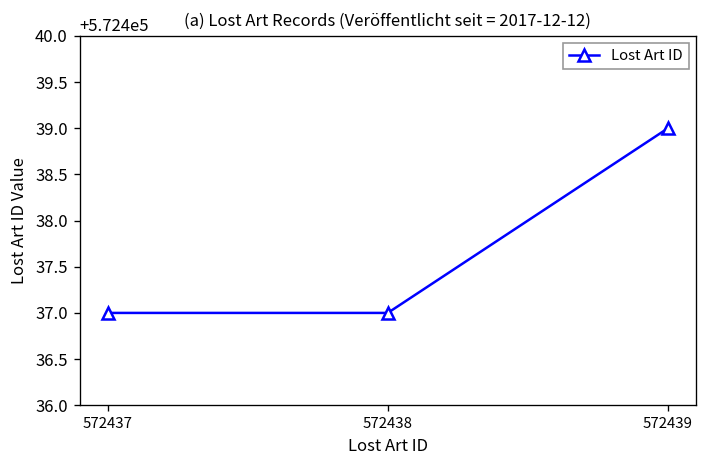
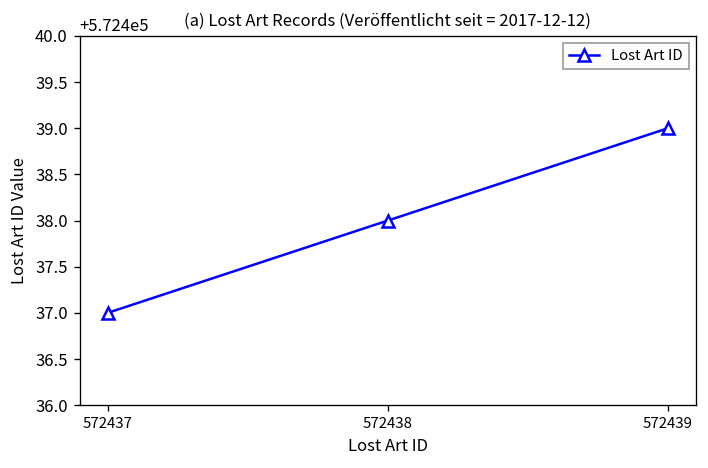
572438: 572437 -> 572438
